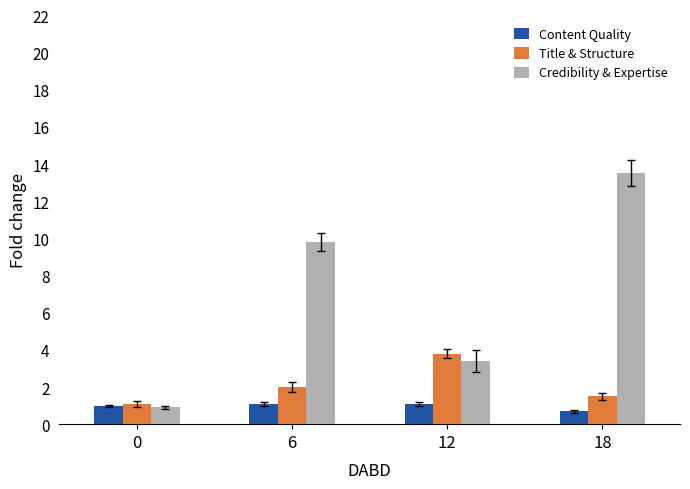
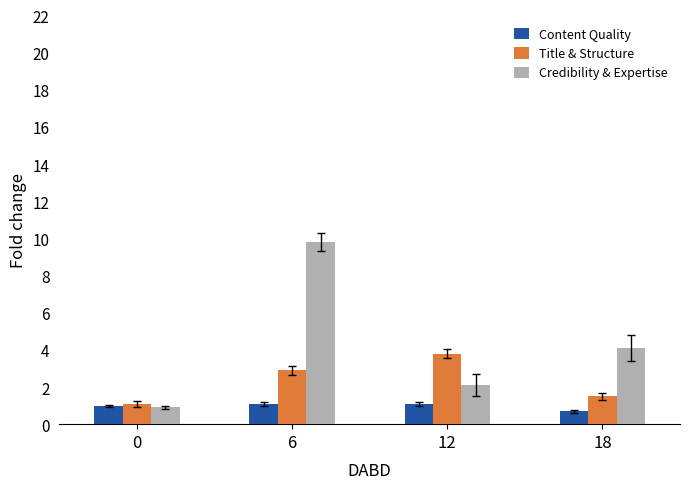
Title & Structure, 6: 2.0 -> 2.9
Credibility & Expertise, 12: 3.4 -> 2.1
Credibility & Expertise, 18: 13.5 -> 4.1
